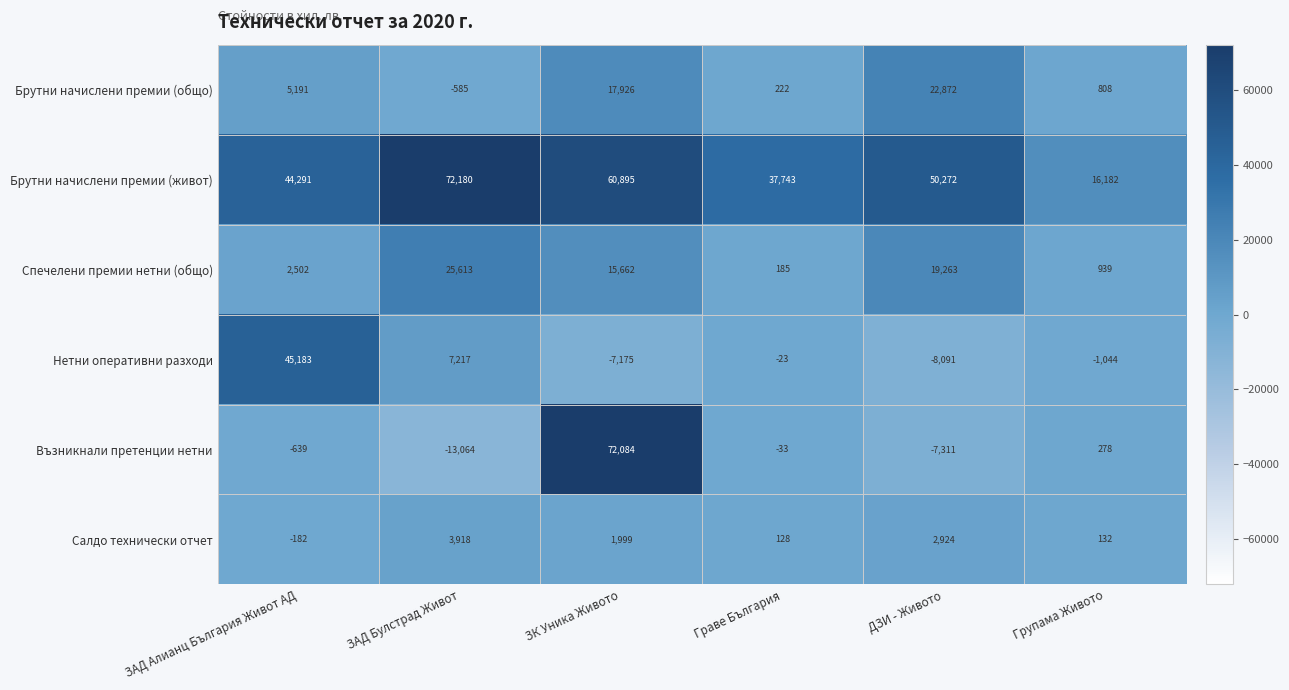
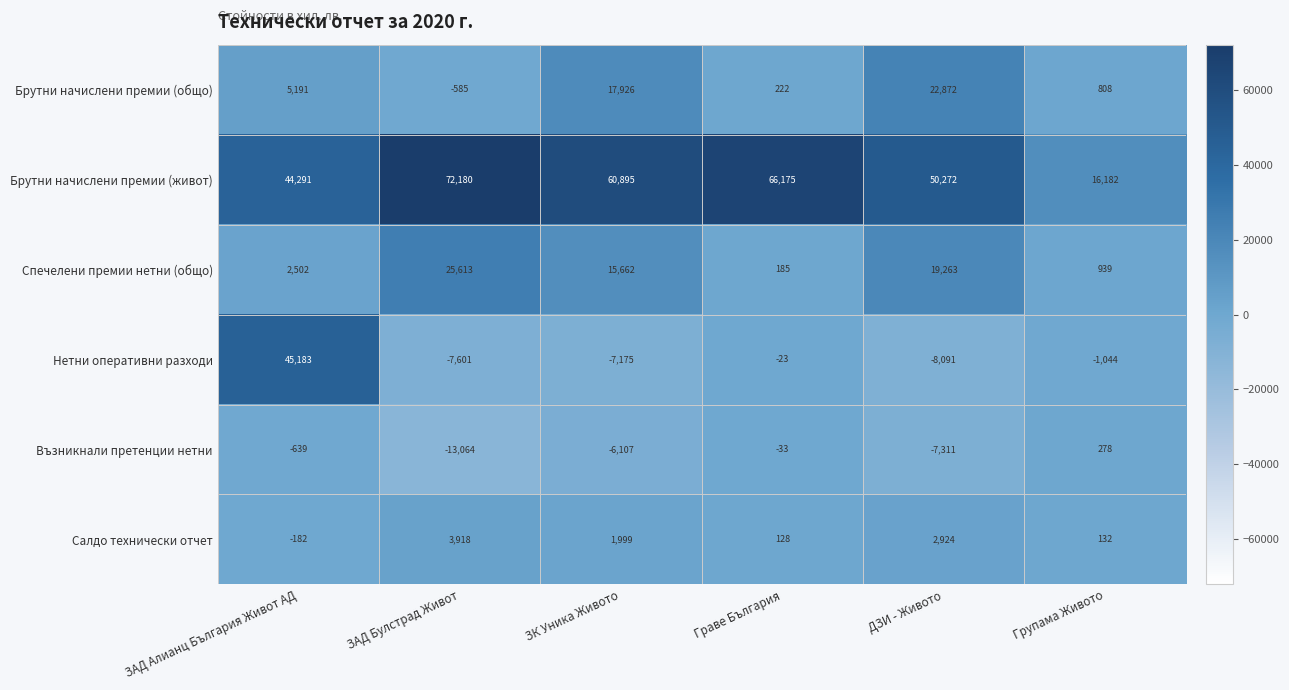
Брутни начислени премии (живот), Граве България: 37,743 -> 66,175
Нетни оперативни разходи, ЗАД Булстрад Живот: 7,217 -> -7,601
Възникнали претенции нетни, ЗК Уника Живото: 72,084 -> -6,107
